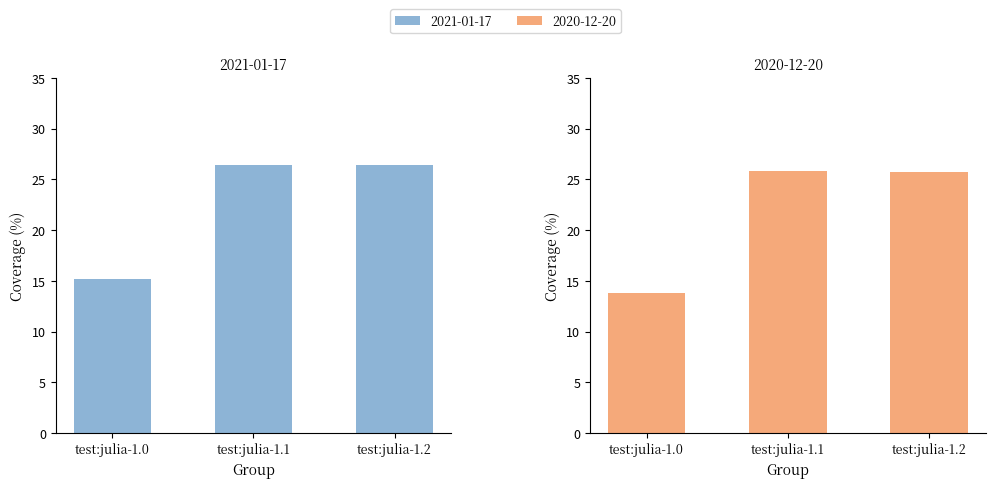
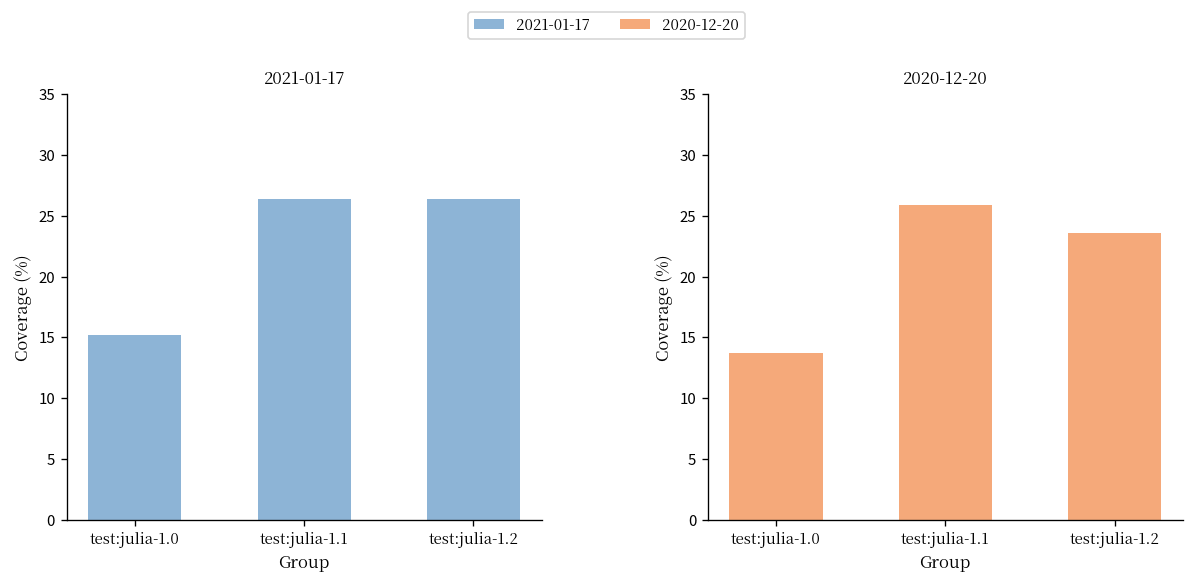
2020-12-20, test:julia-1.2: 25.7 -> 23.6
